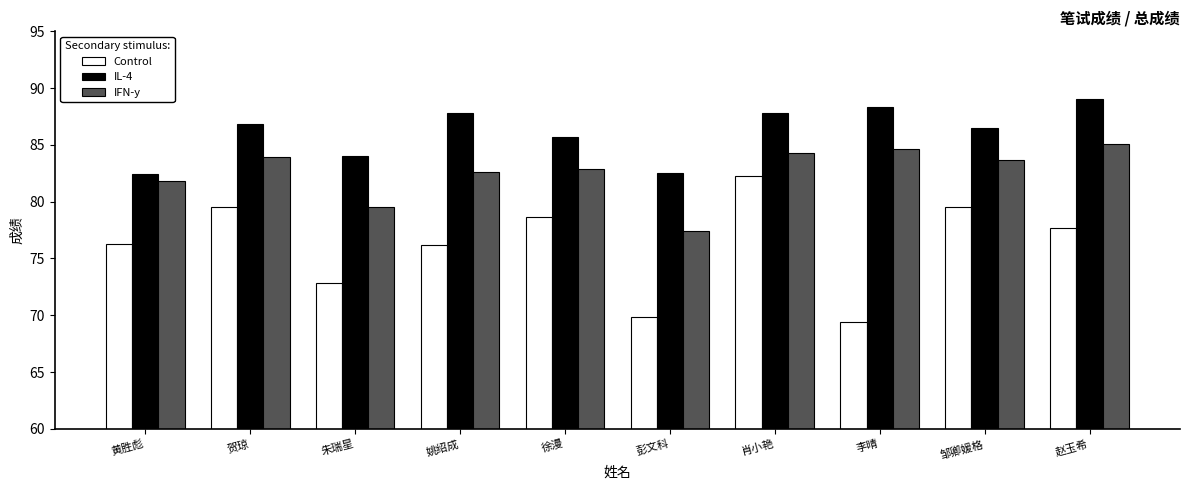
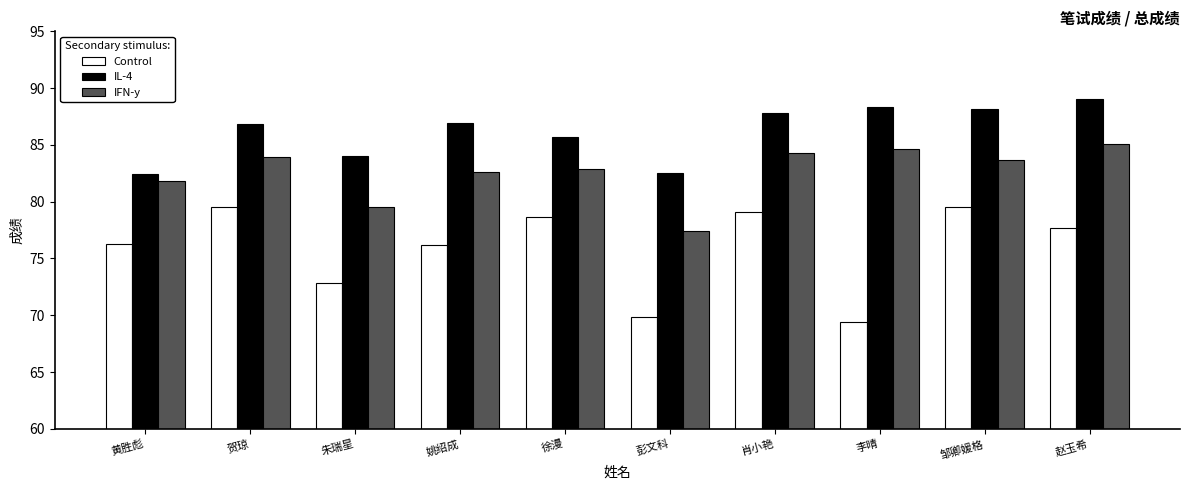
IL-4, 姚绍成: 87.8 -> 87.0
Control, 肖小艳: 82.3 -> 79.1
IL-4, 邹卿媛格: 86.5 -> 88.2
